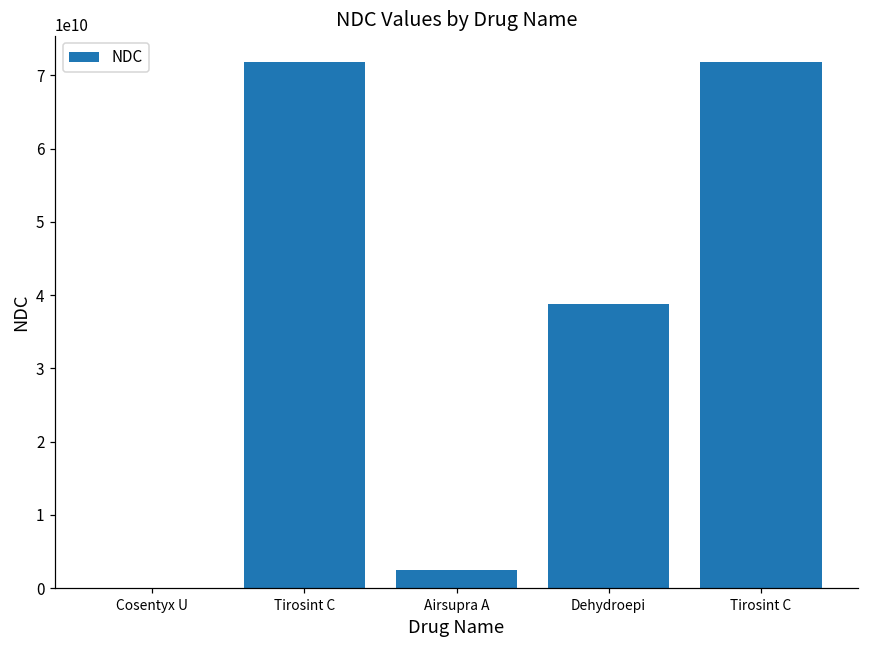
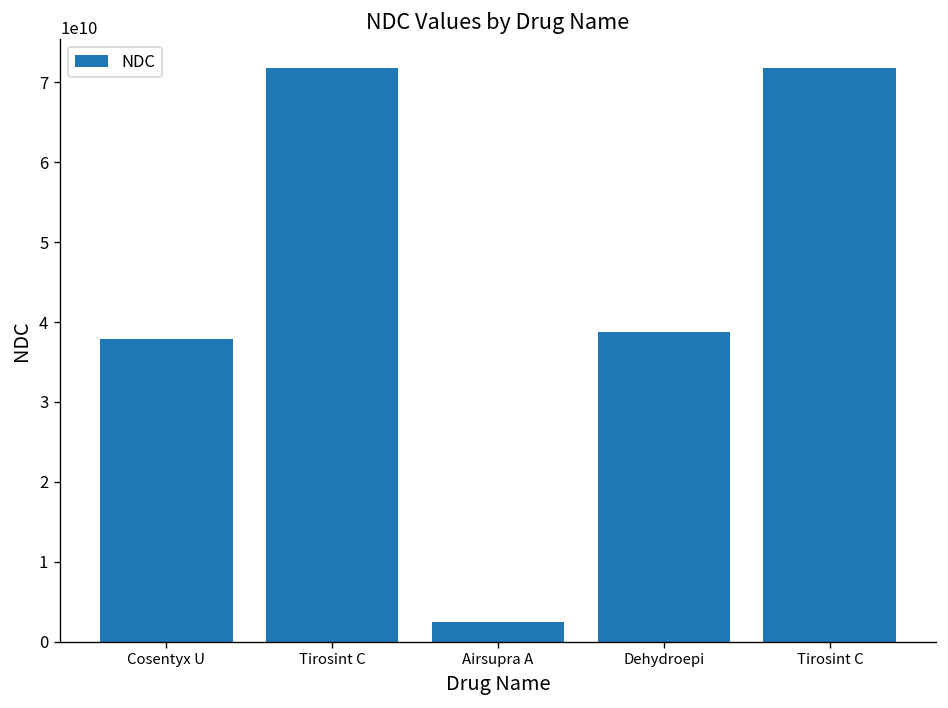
Cosentyx U: 0 -> 38000000000
